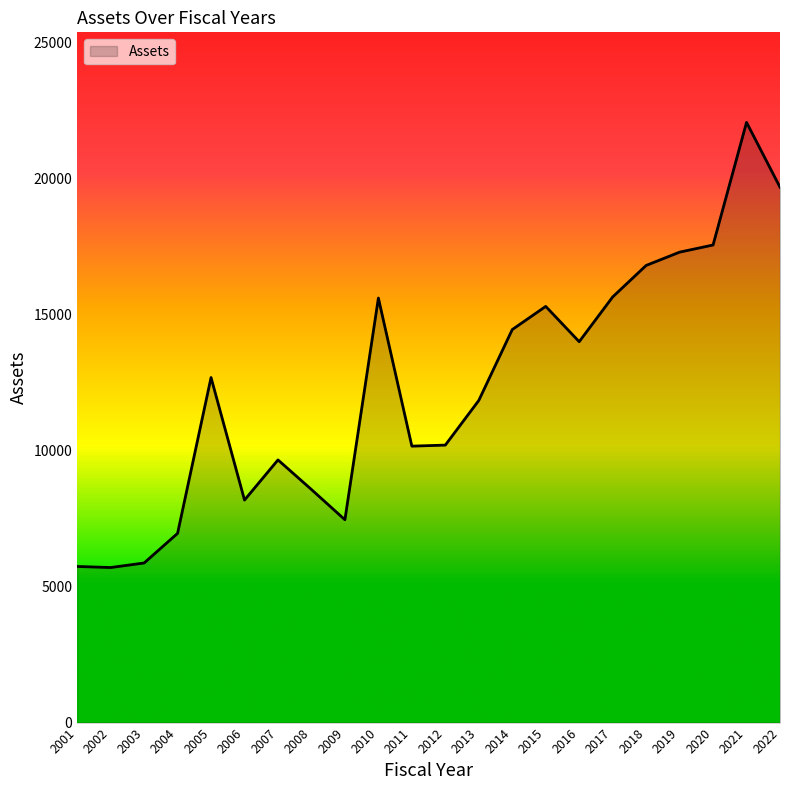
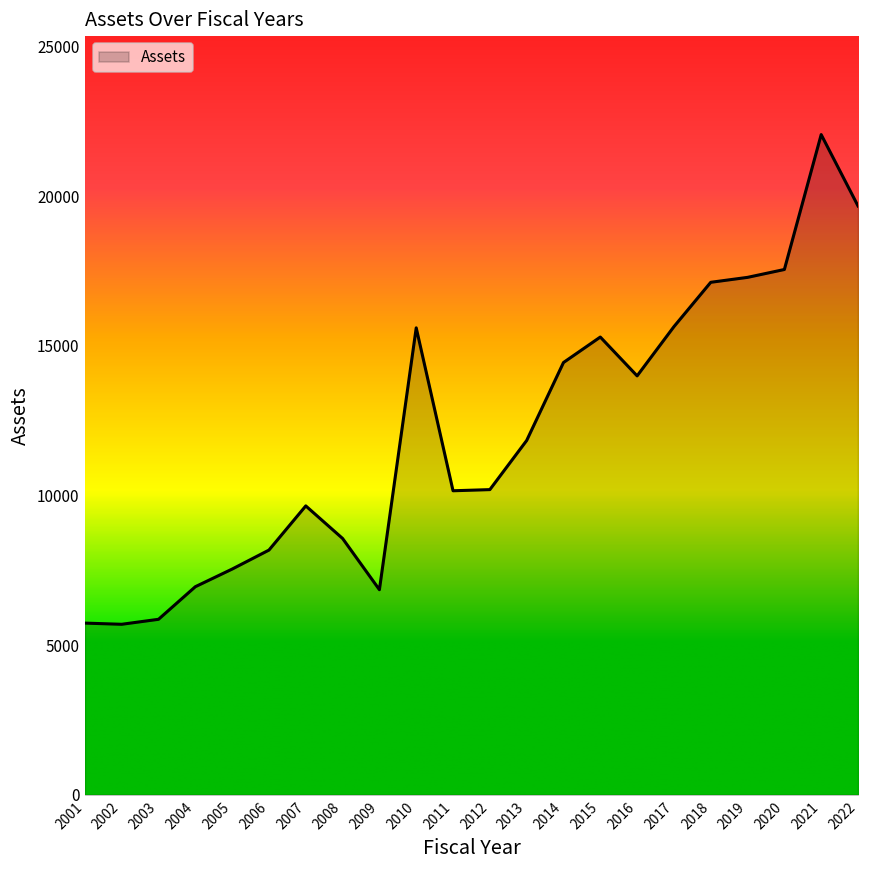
2005: 12700 -> 7500
2009: 7500 -> 6900
2018: 16800 -> 17100
